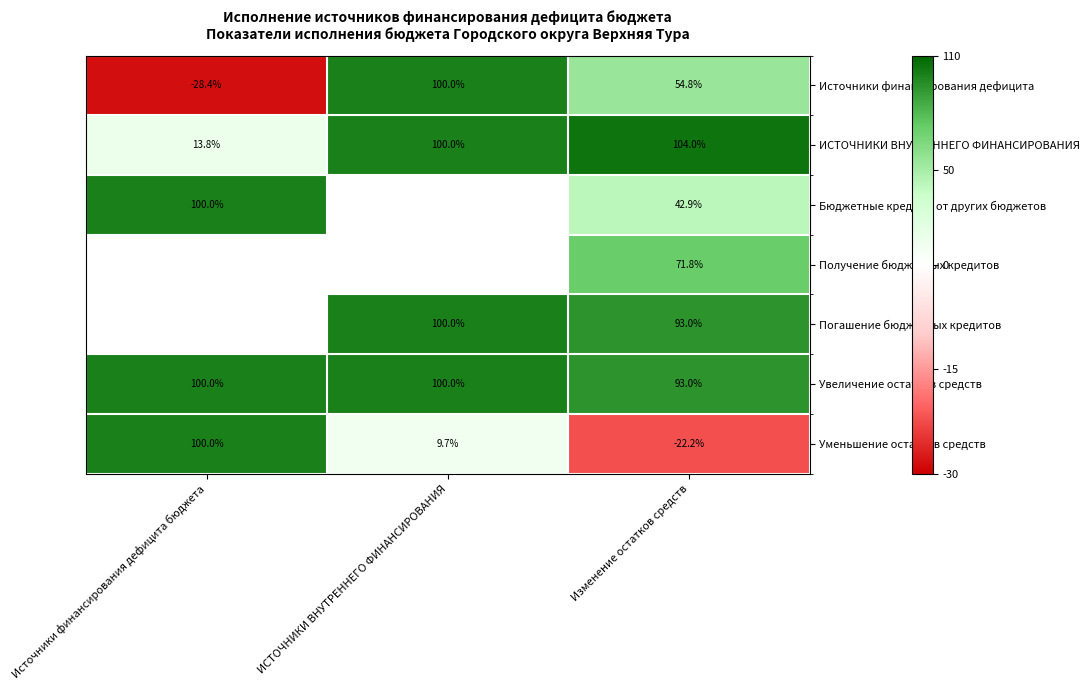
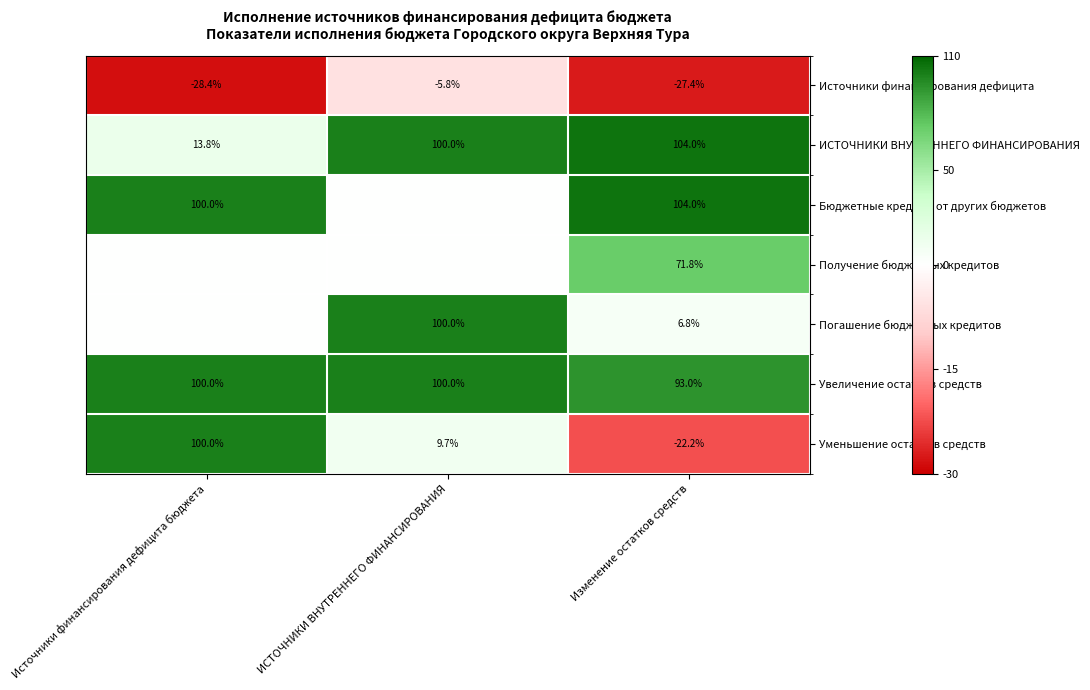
Источники финансирования дефицита, ИСТОЧНИКИ ВНУТРЕННЕГО ФИНАНСИРОВАНИЯ: 100.0% -> -5.8%
Источники финансирования дефицита, Изменение остатков средств: 54.8% -> -27.4%
Бюджетные кредиты от других бюджетов, Изменение остатков средств: 42.9% -> 104.0%
Погашение бюджетных кредитов, Изменение остатков средств: 93.0% -> 6.8%
